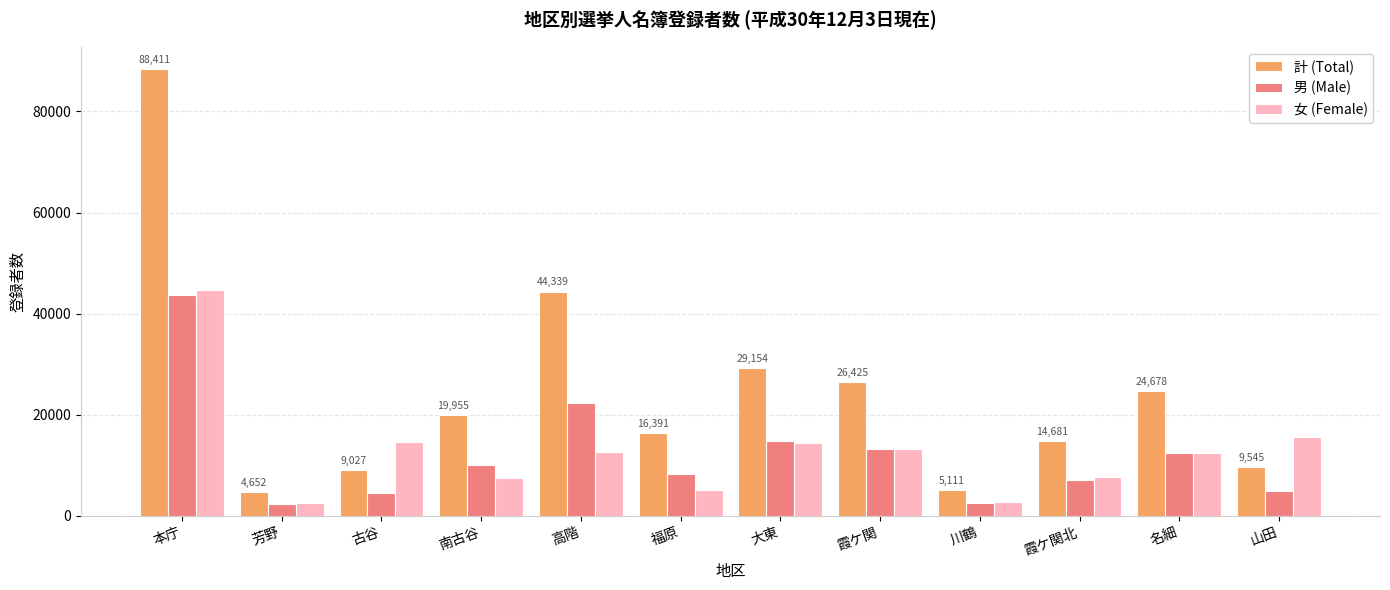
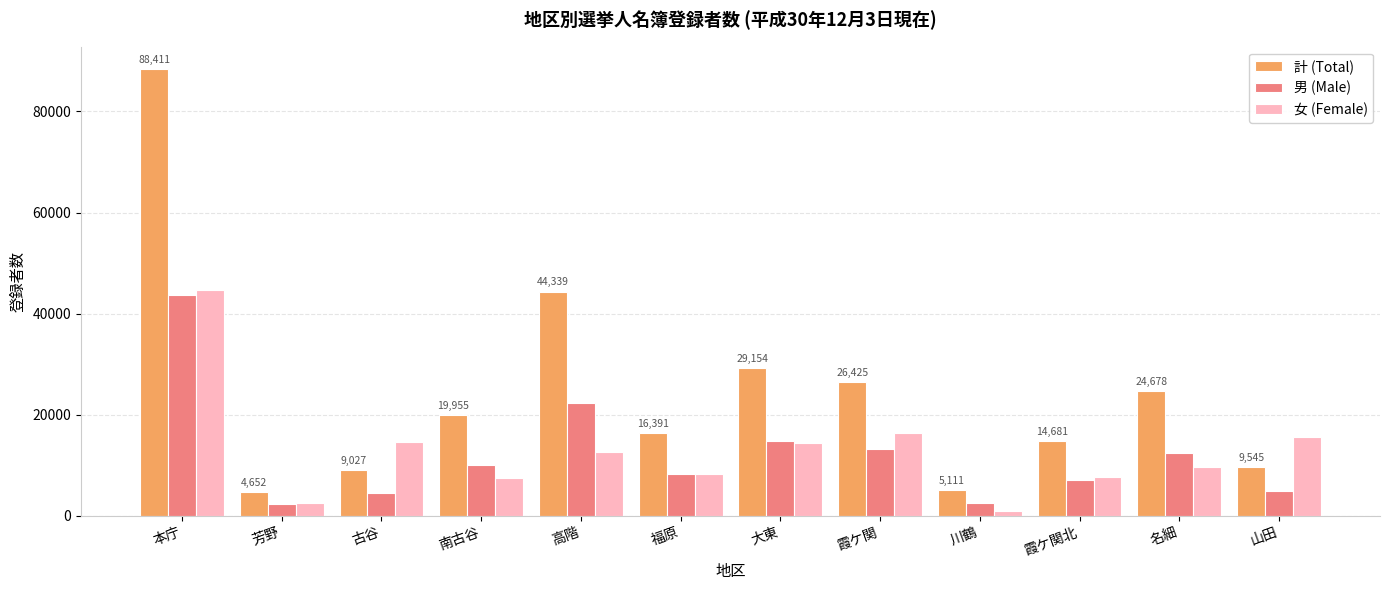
女 (Female), 福原: 5000 -> 8000
女 (Female), 霞ケ関: 13000 -> 16000
女 (Female), 川鶴: 3000 -> 1000
女 (Female), 名細: 12000 -> 10000
